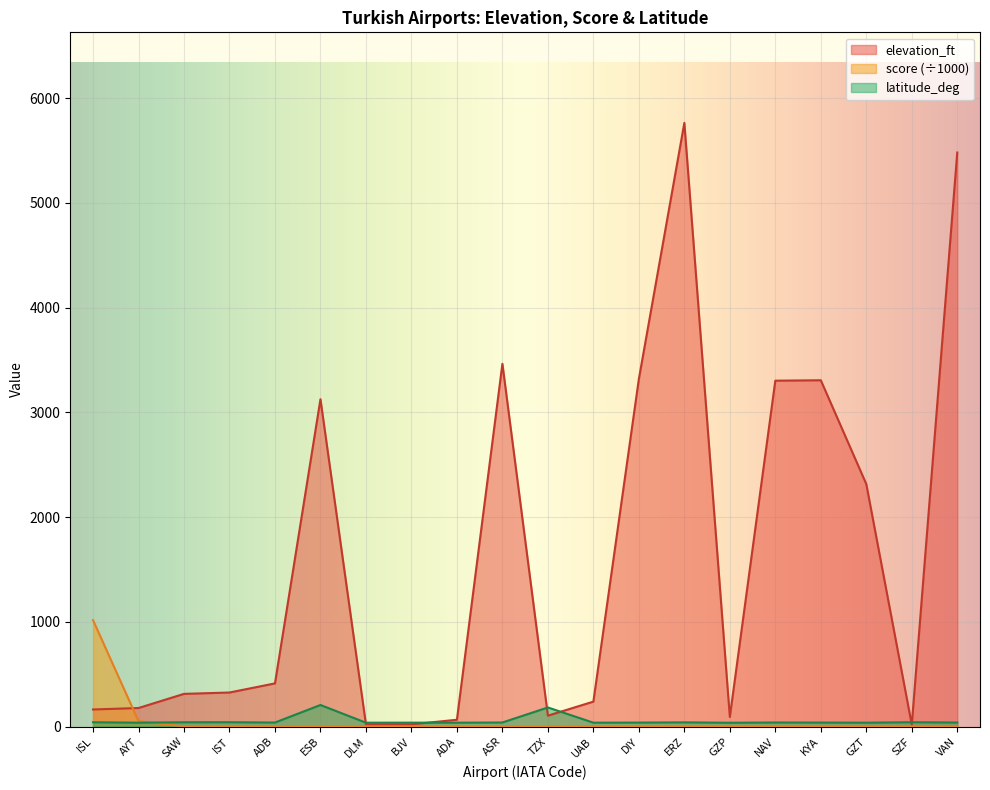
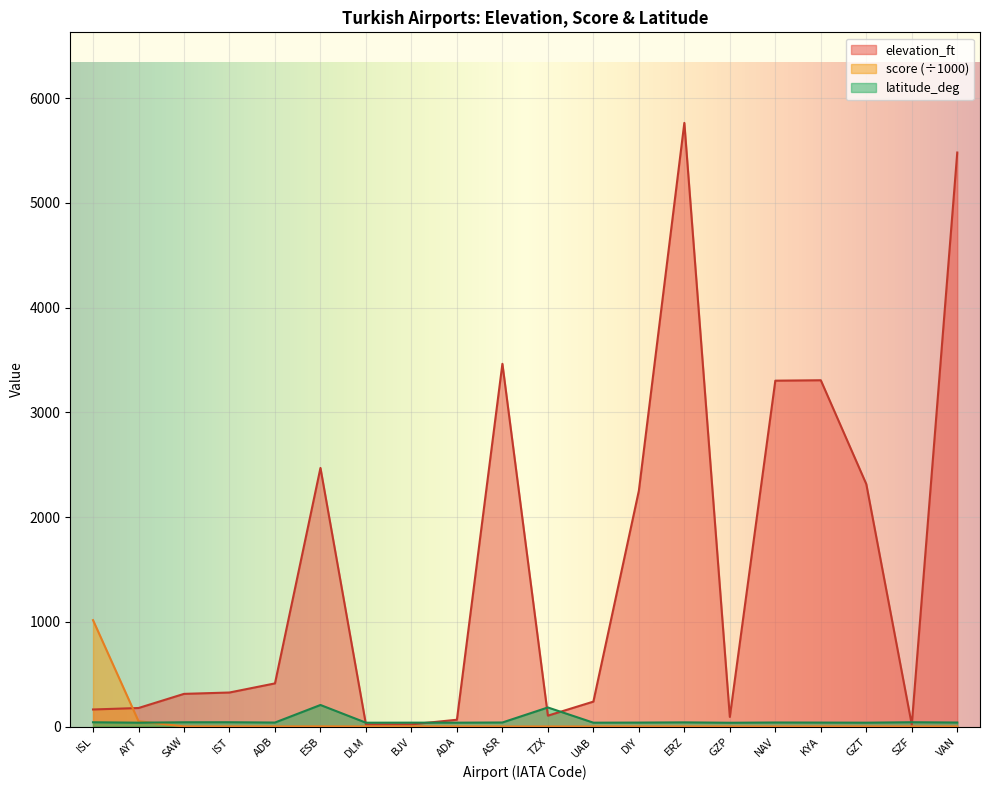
elevation_ft, ESB: 3130 -> 2470
elevation_ft, DIY: 3320 -> 2250
